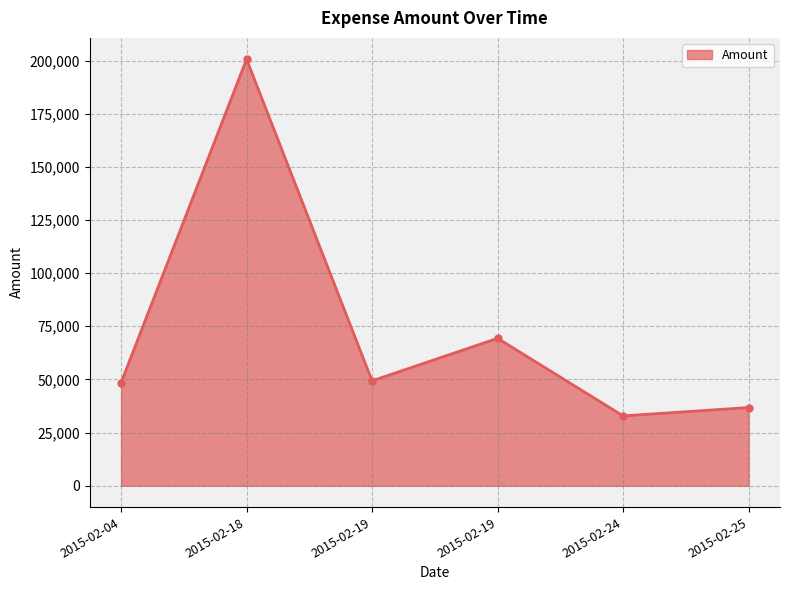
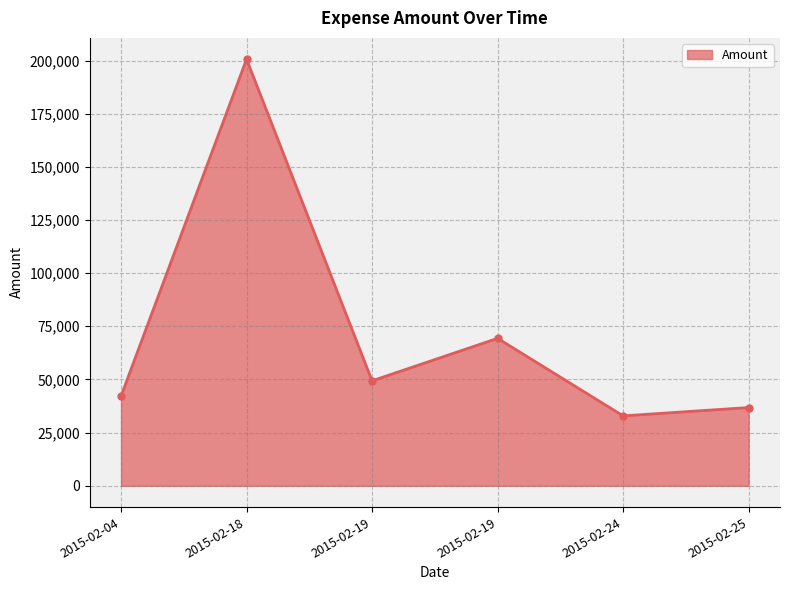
2015-02-04: 48,000 -> 42,000
